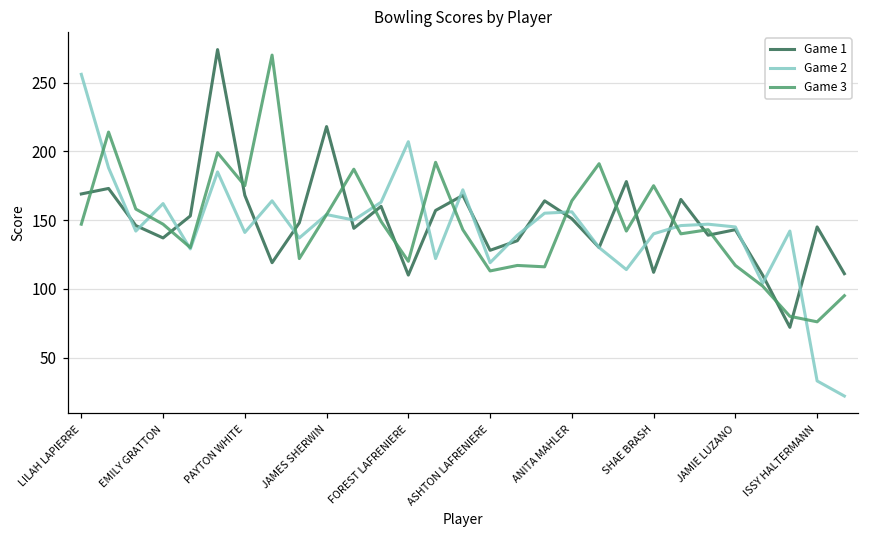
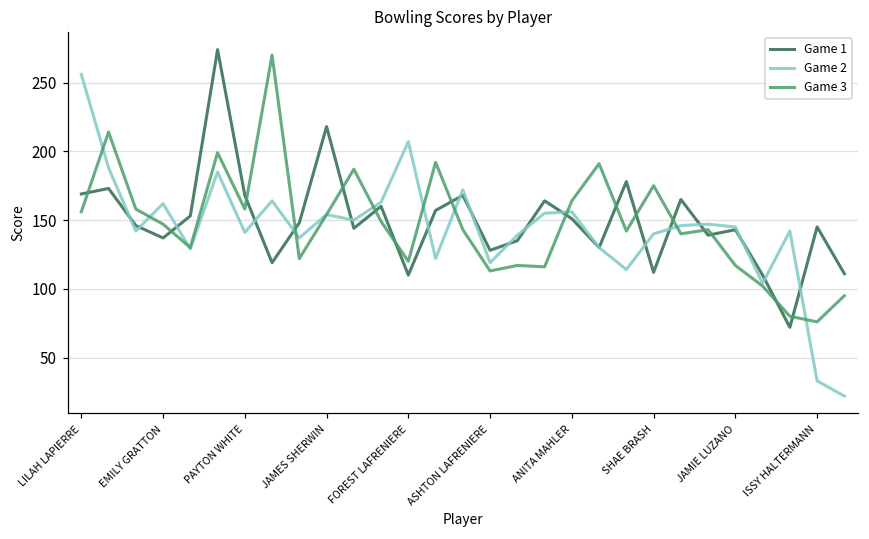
Game 3, LILAH LAPIERRE: 147 -> 156
Game 3, PAYTON WHITE: 175 -> 158
